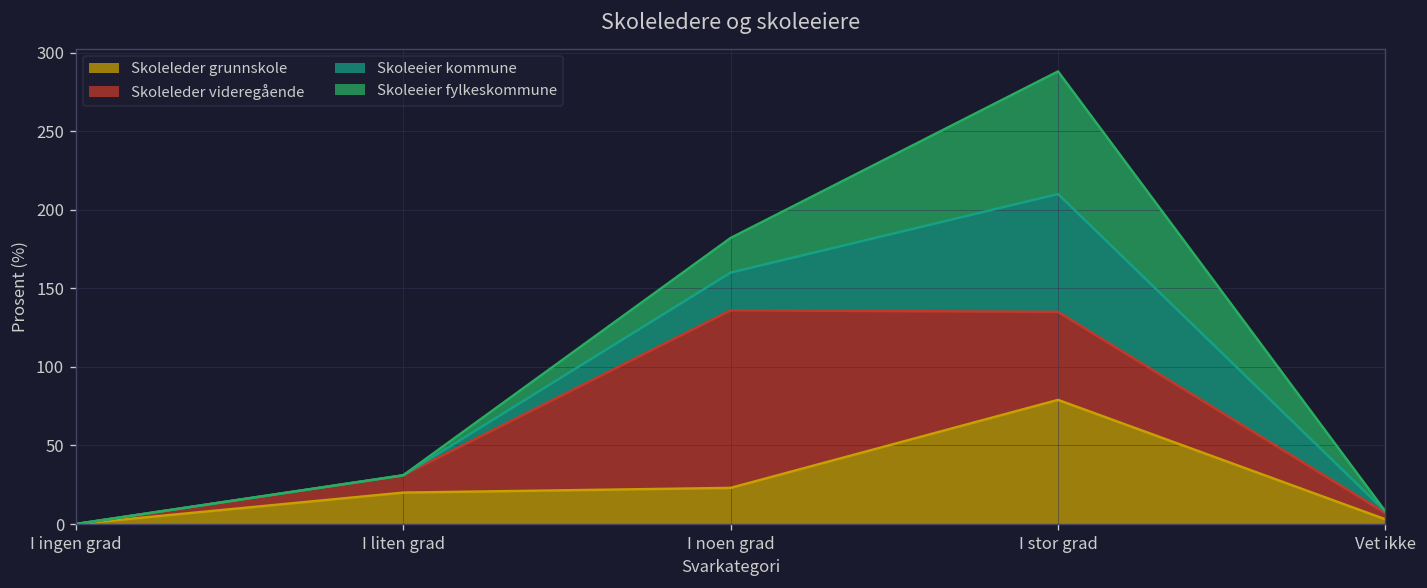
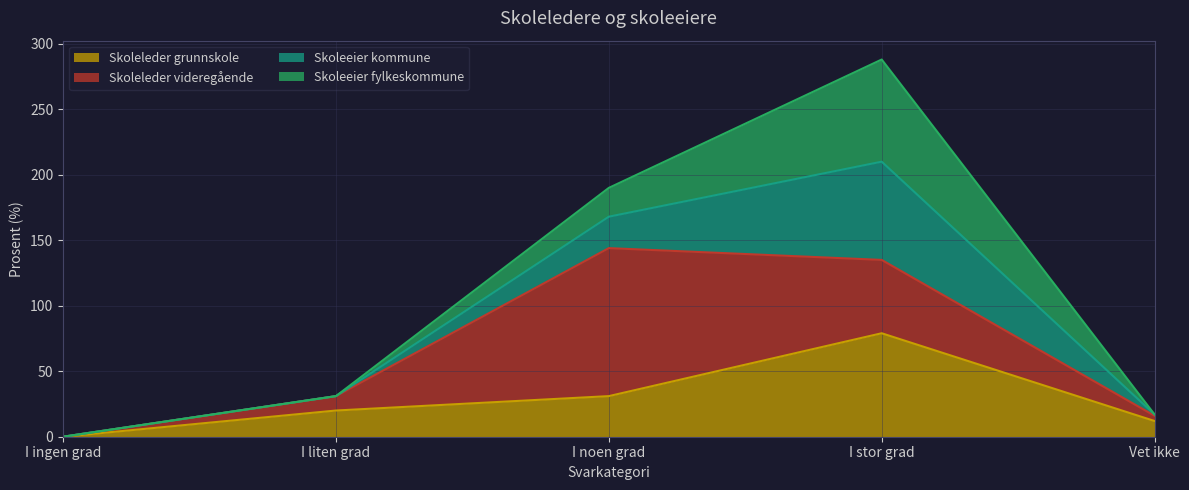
Skoleleder grunnskole, I noen grad: 23 -> 31
Skoleleder grunnskole, Vet ikke: 3 -> 12
